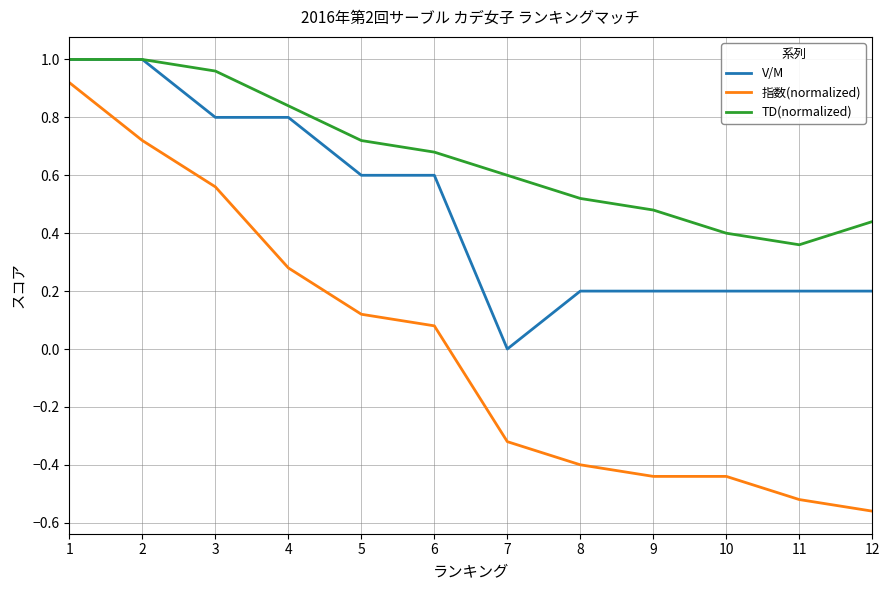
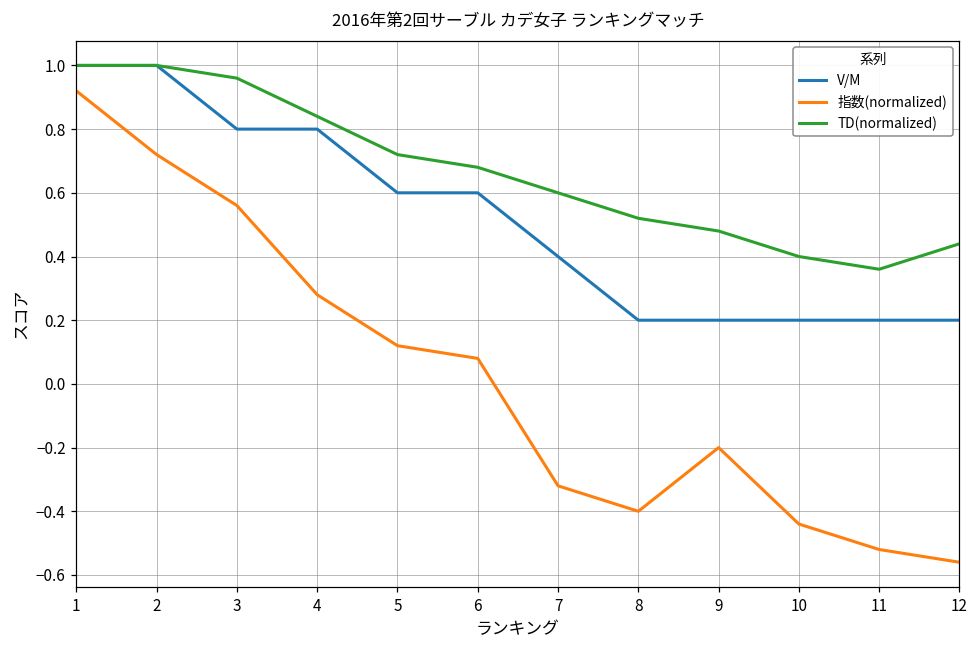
V/M, 7: 0.0 -> 0.4
指数(normalized), 9: -0.44 -> -0.20
